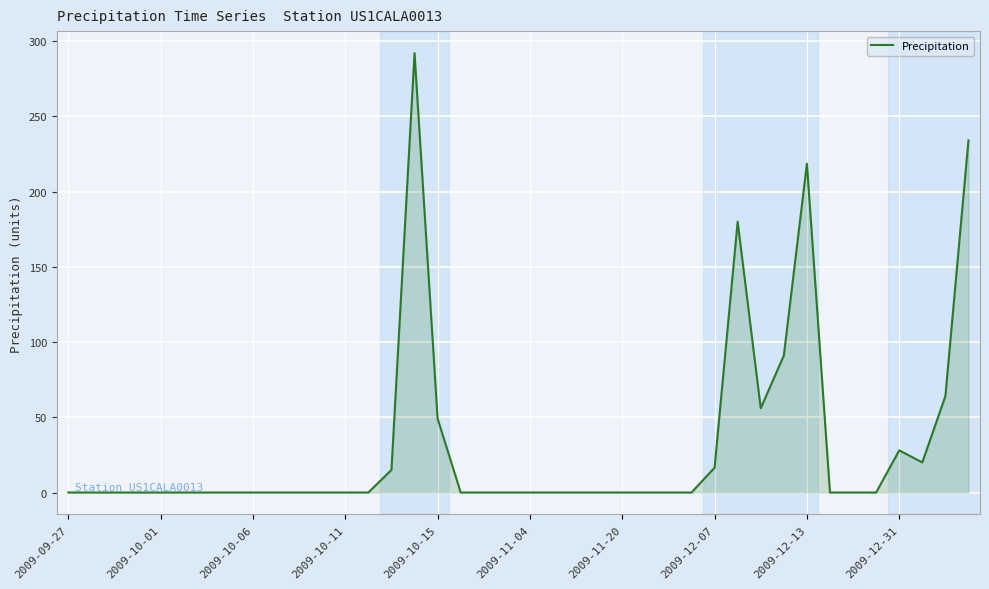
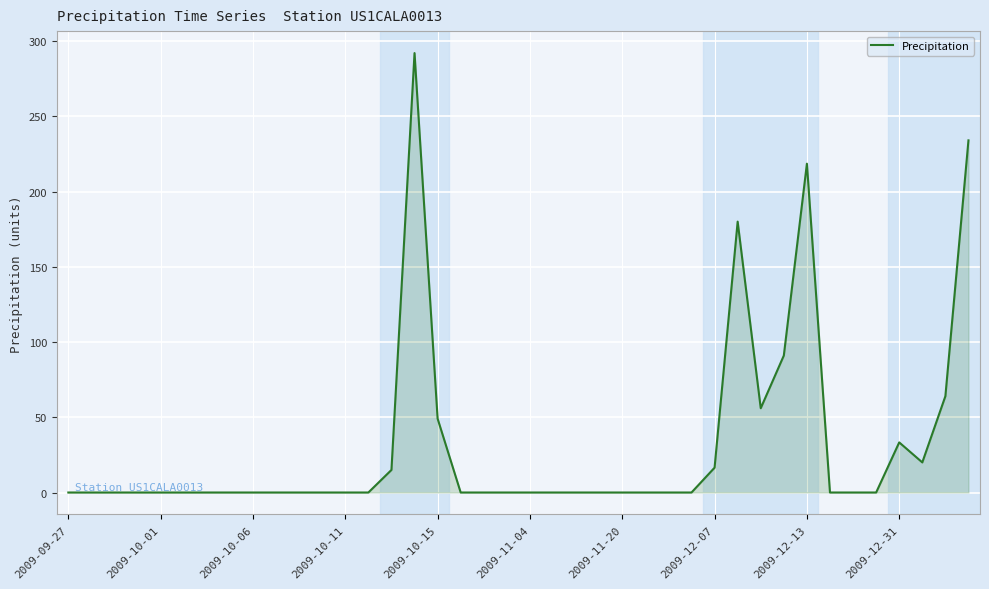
2009-12-31: 28 -> 33
